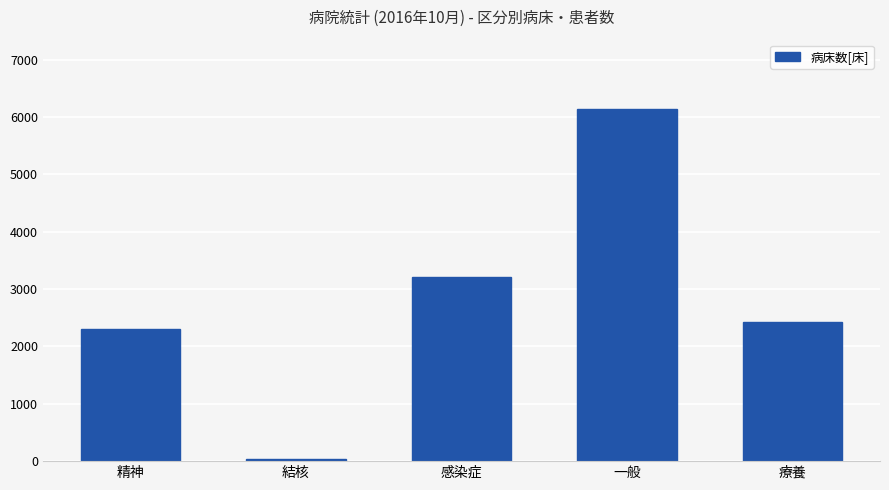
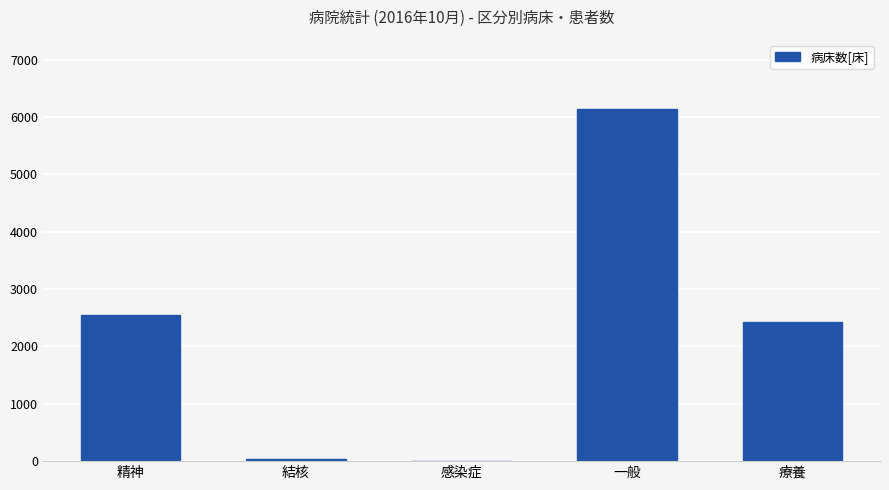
精神: 2300 -> 2500
感染症: 3200 -> 0
